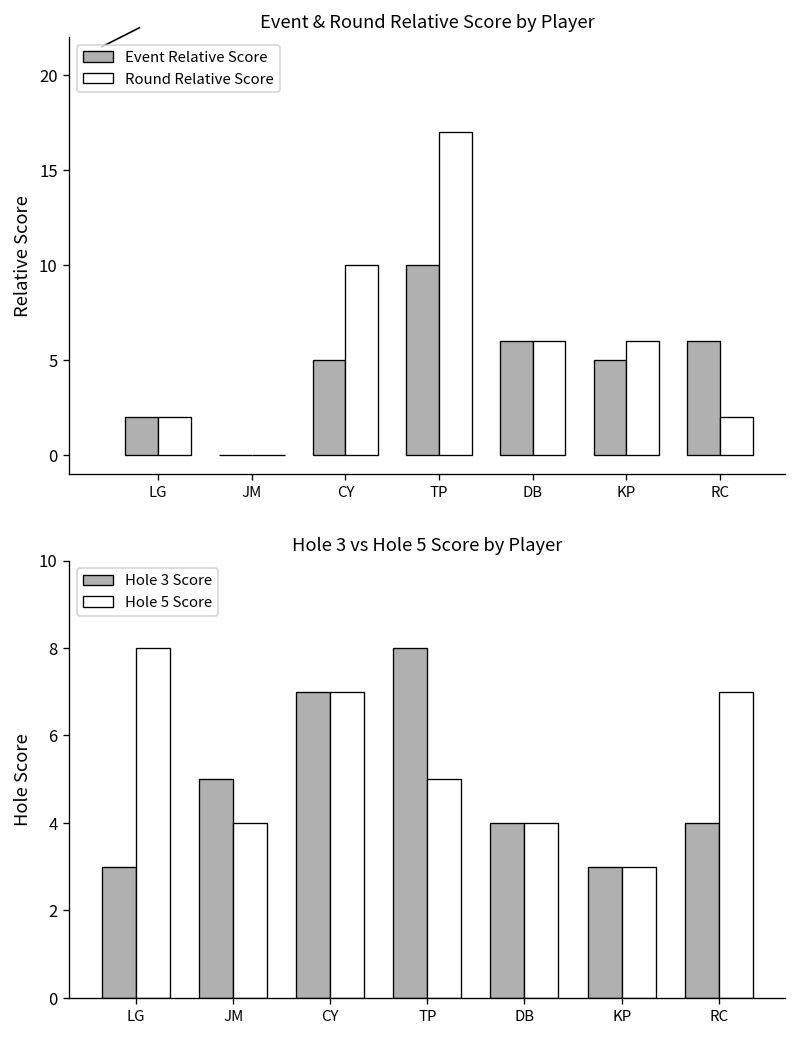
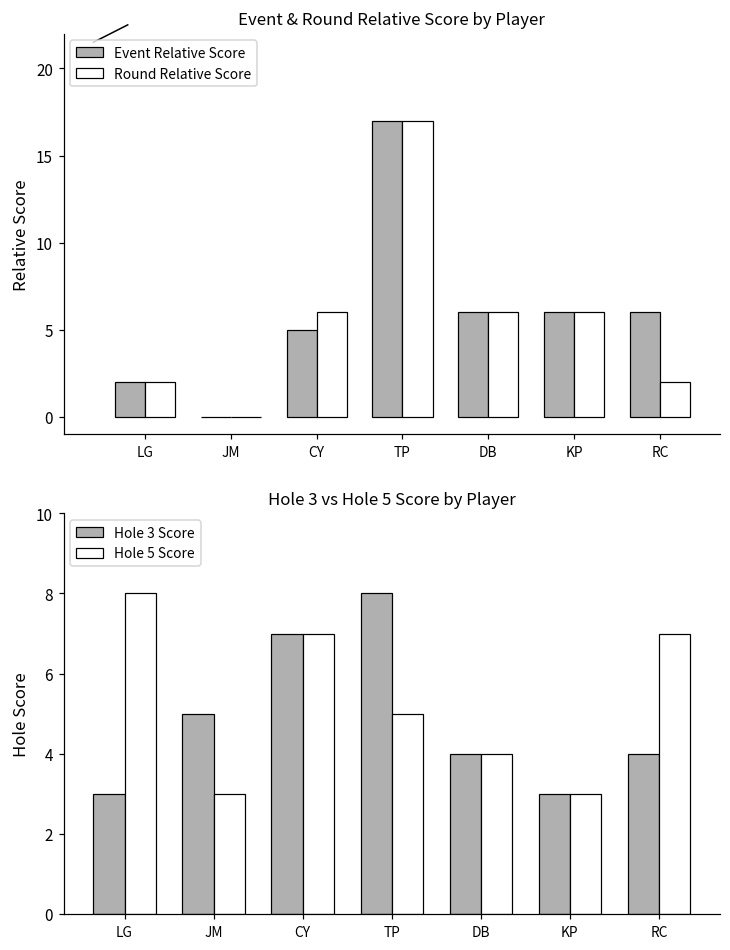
Event & Round Relative Score by Player, Round Relative Score, CY: 10 -> 6
Event & Round Relative Score by Player, Event Relative Score, TP: 10 -> 17
Event & Round Relative Score by Player, Event Relative Score, KP: 5 -> 6
Hole 3 vs Hole 5 Score by Player, Hole 5 Score, JM: 4 -> 3
